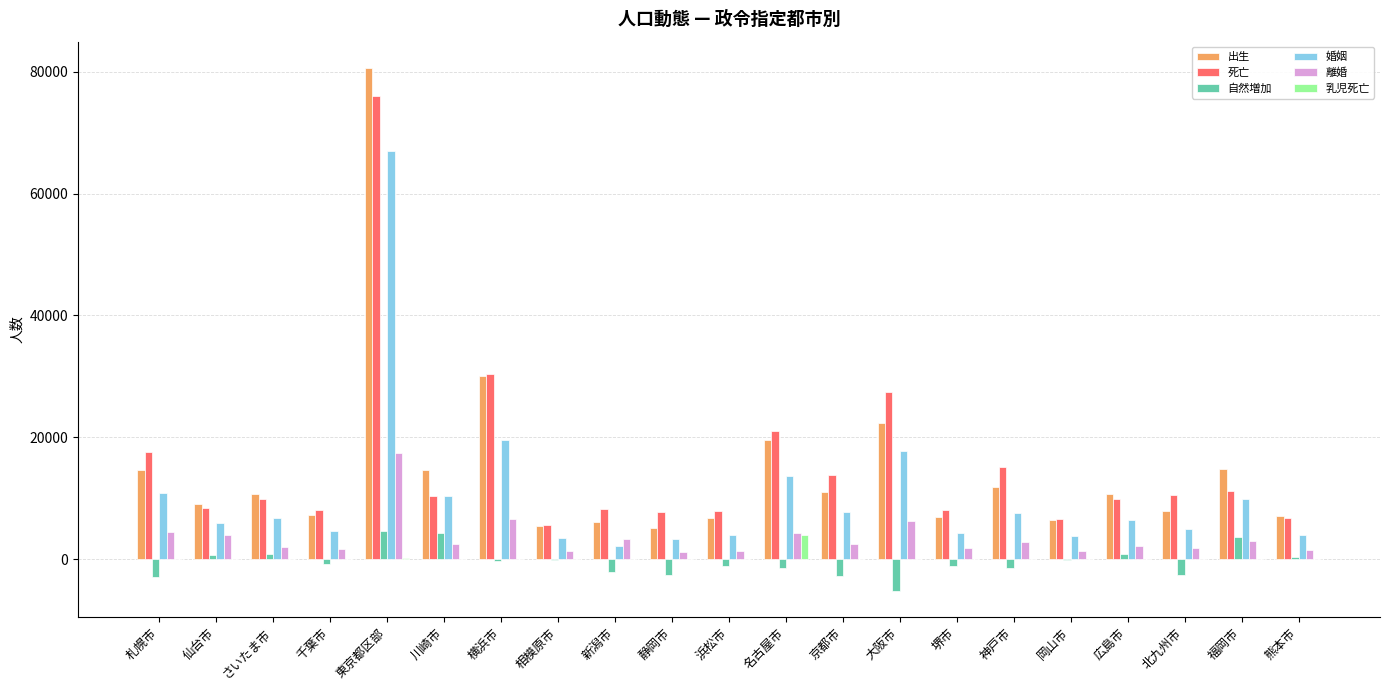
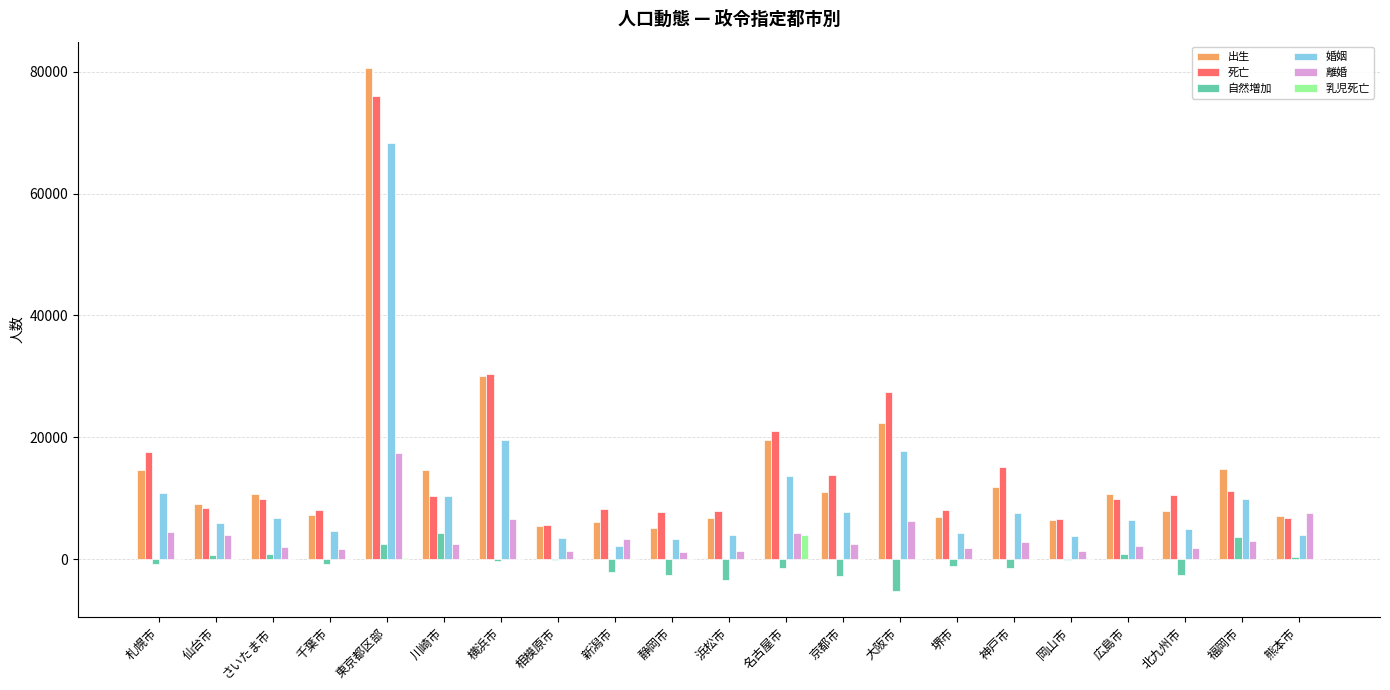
自然増加, 札幌市: -3000 -> -1000
自然増加, 東京都区部: 5000 -> 2000
婚姻, 東京都区部: 67000 -> 68000
自然増加, 浜松市: -1000 -> -3000
離婚, 熊本市: 1000 -> 8000
